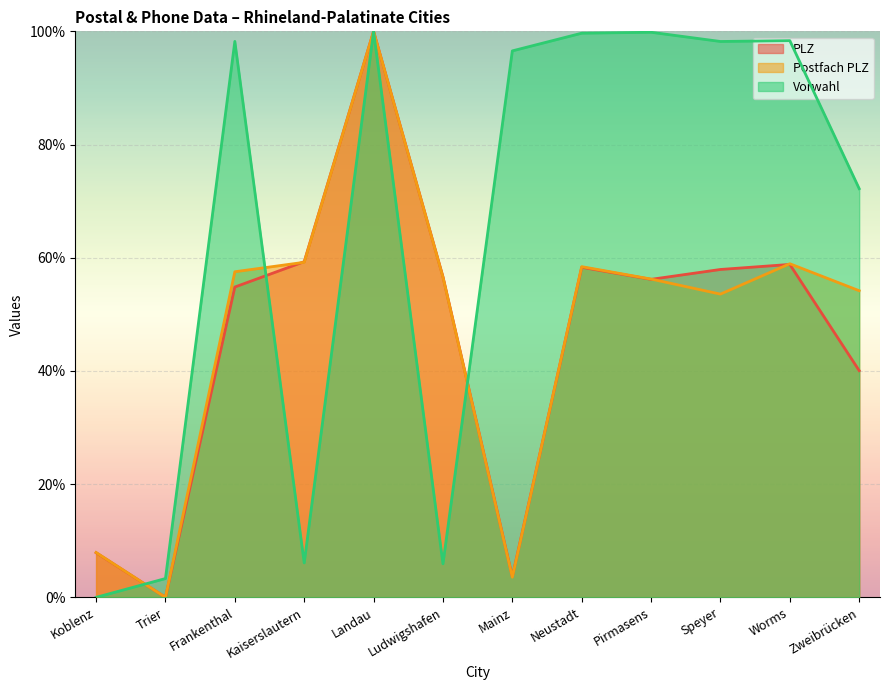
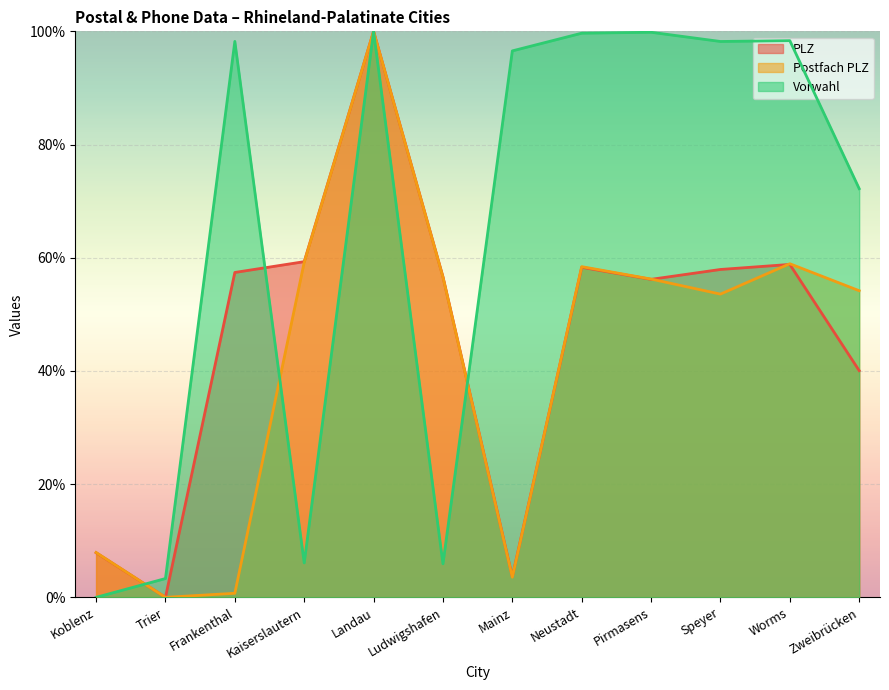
PLZ, Frankenthal: 55% -> 57%
Postfach PLZ, Frankenthal: 58% -> 1%
